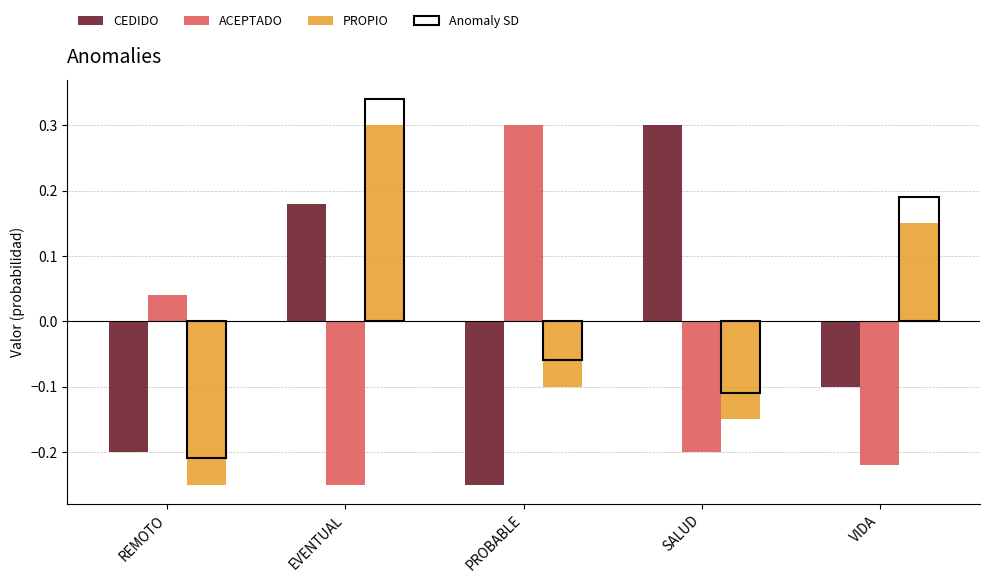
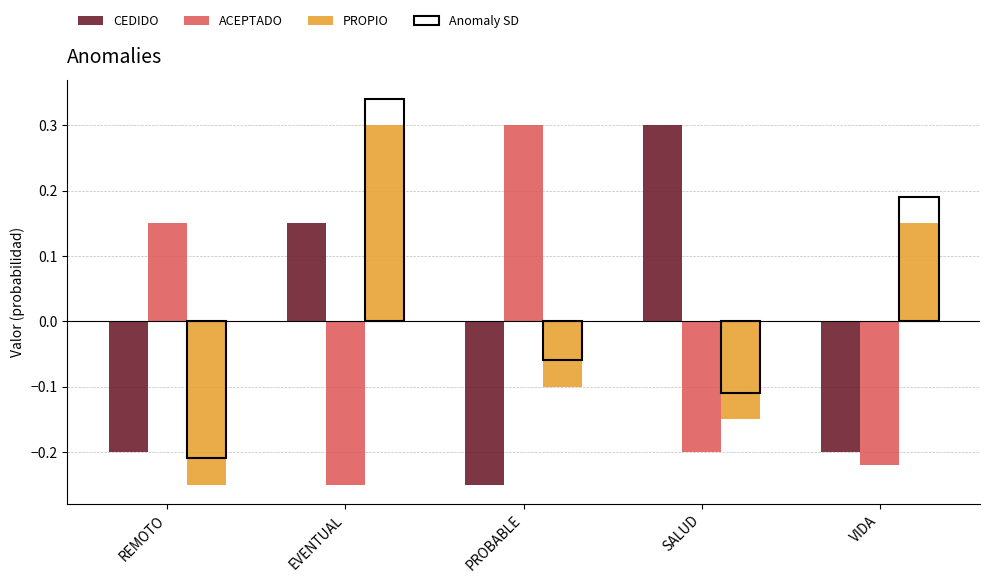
ACEPTADO, REMOTO: 0.04 -> 0.15
CEDIDO, EVENTUAL: 0.18 -> 0.15
CEDIDO, VIDA: -0.10 -> -0.20
